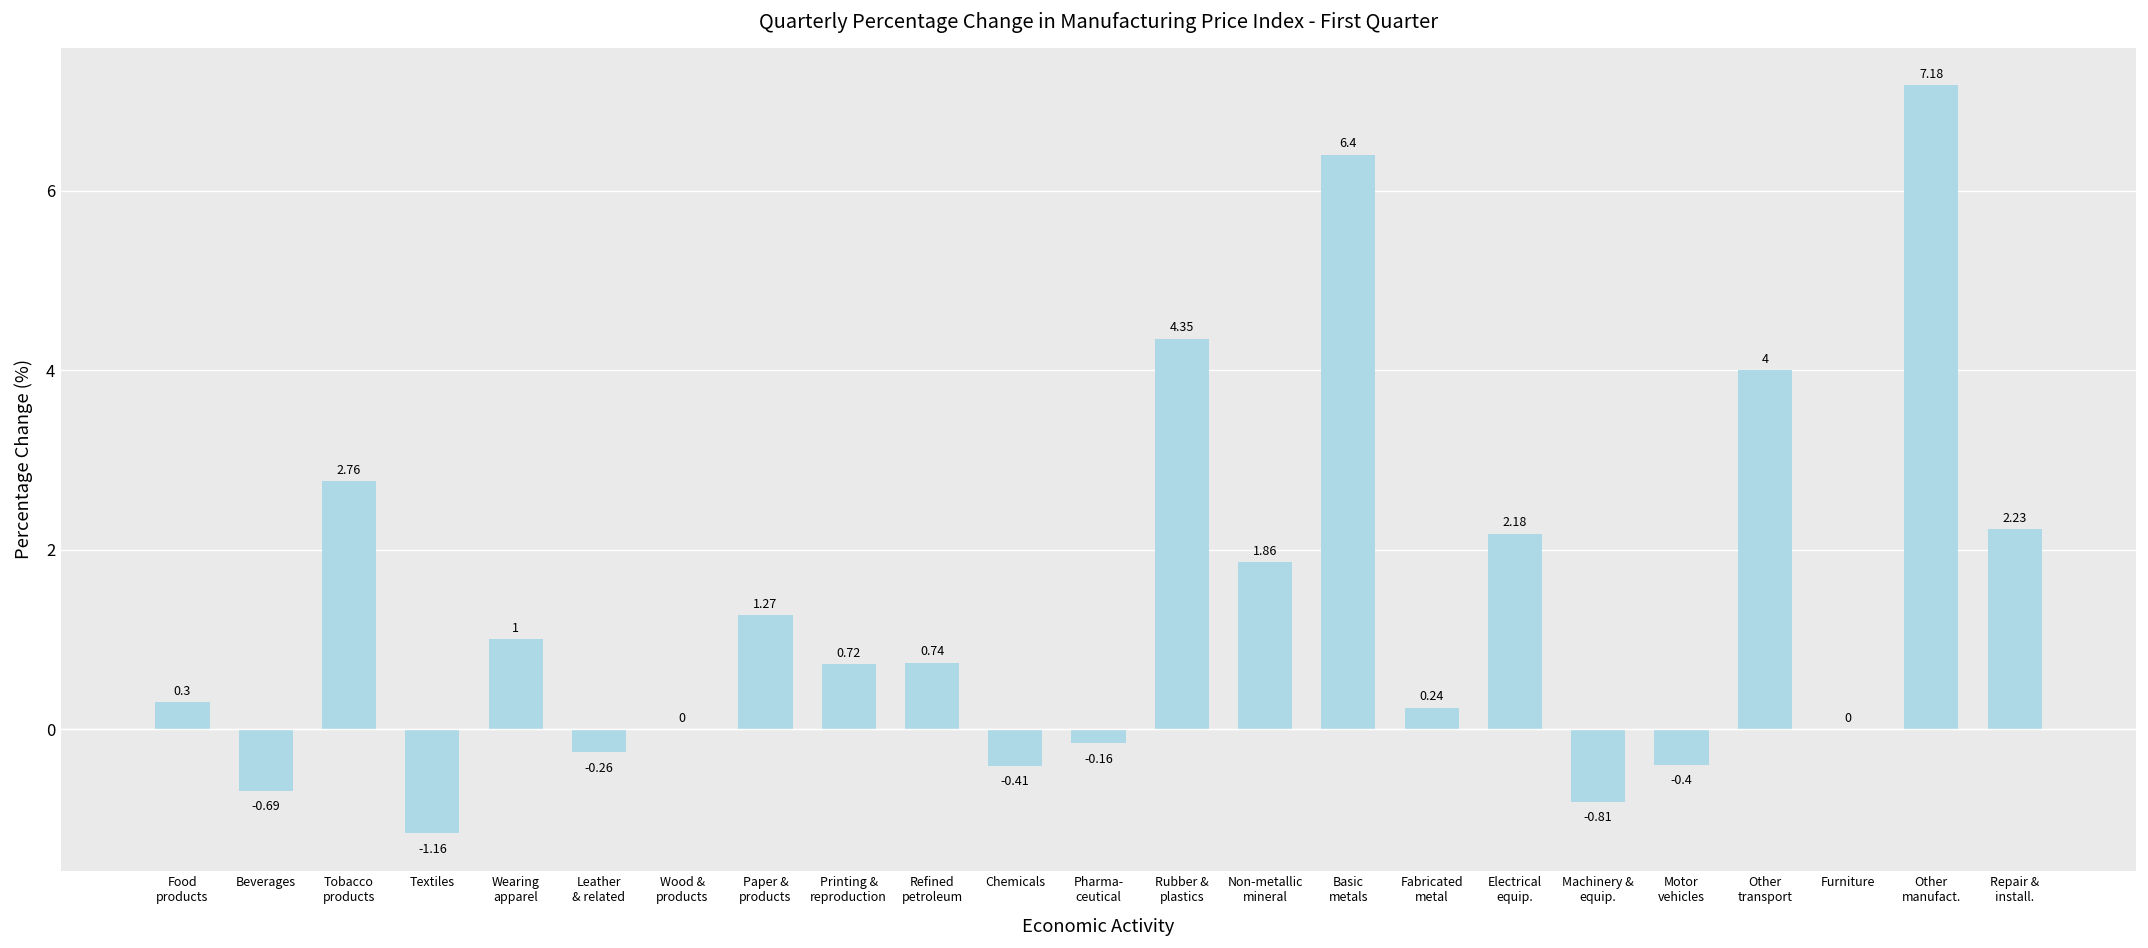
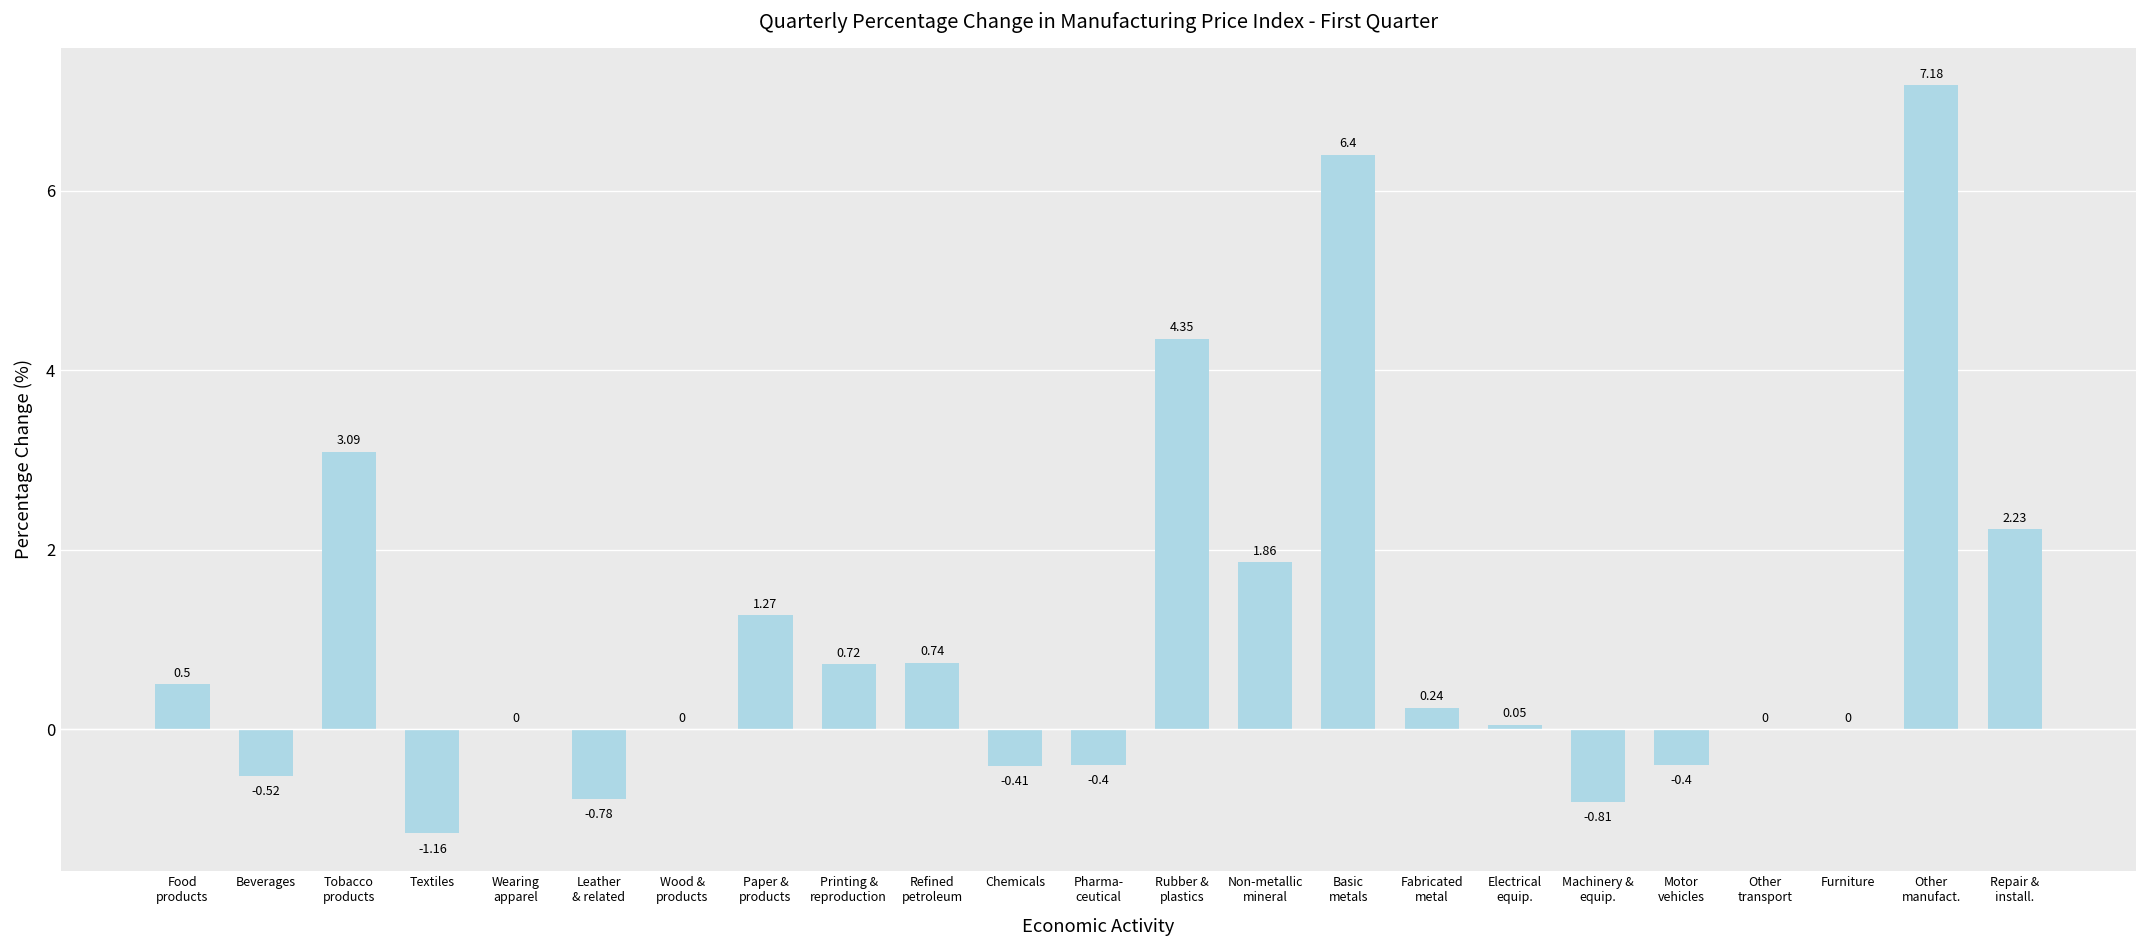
Food products: 0.3 -> 0.5
Beverages: -0.69 -> -0.52
Tobacco products: 2.76 -> 3.09
Wearing apparel: 1 -> 0
Leather & related: -0.26 -> -0.78
Pharma- ceutical: -0.16 -> -0.4
Electrical equip.: 2.18 -> 0.05
Other transport: 4 -> 0
